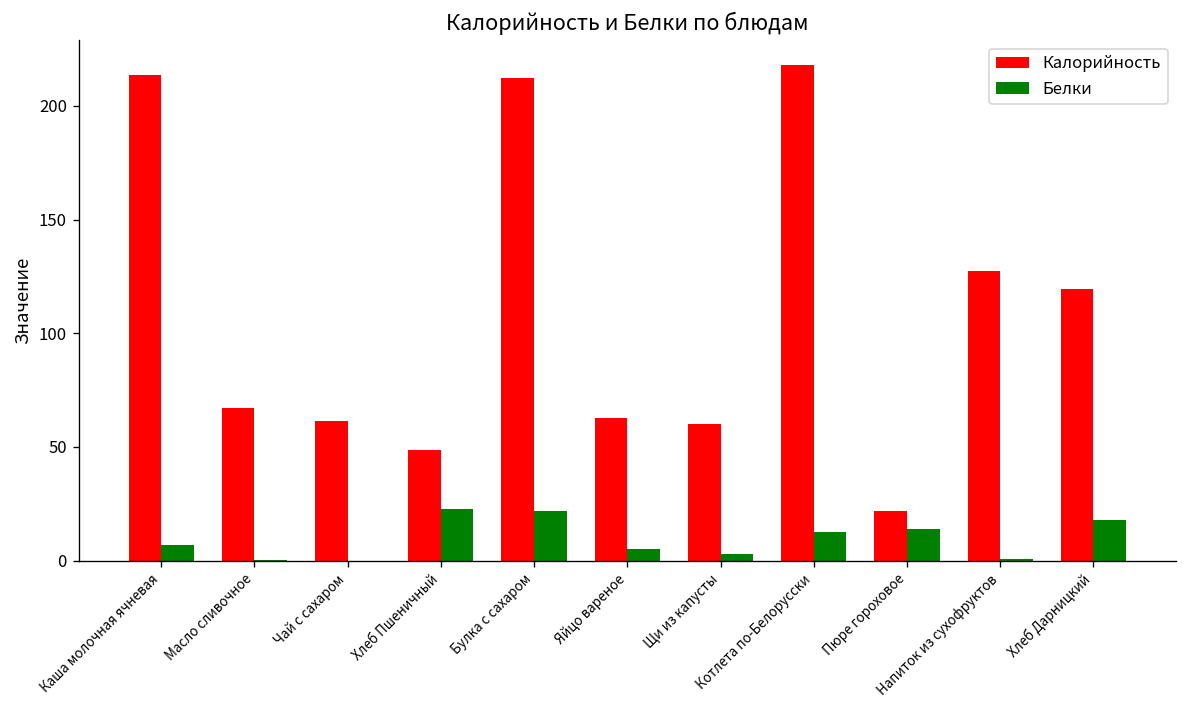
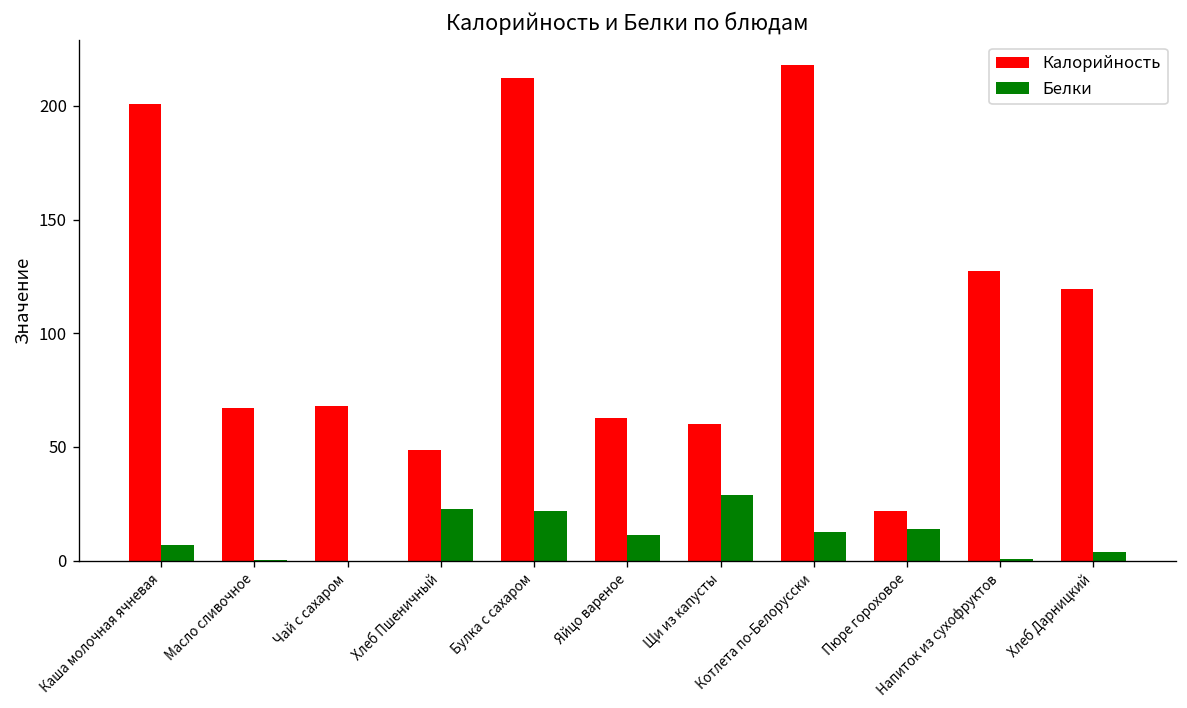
Калорийность, Каша молочная ячневая: 214 -> 201
Калорийность, Чай с сахаром: 61 -> 68
Белки, Яйцо вареное: 5 -> 11
Белки, Щи из капусты: 3 -> 29
Белки, Хлеб Дарницкий: 18 -> 4
